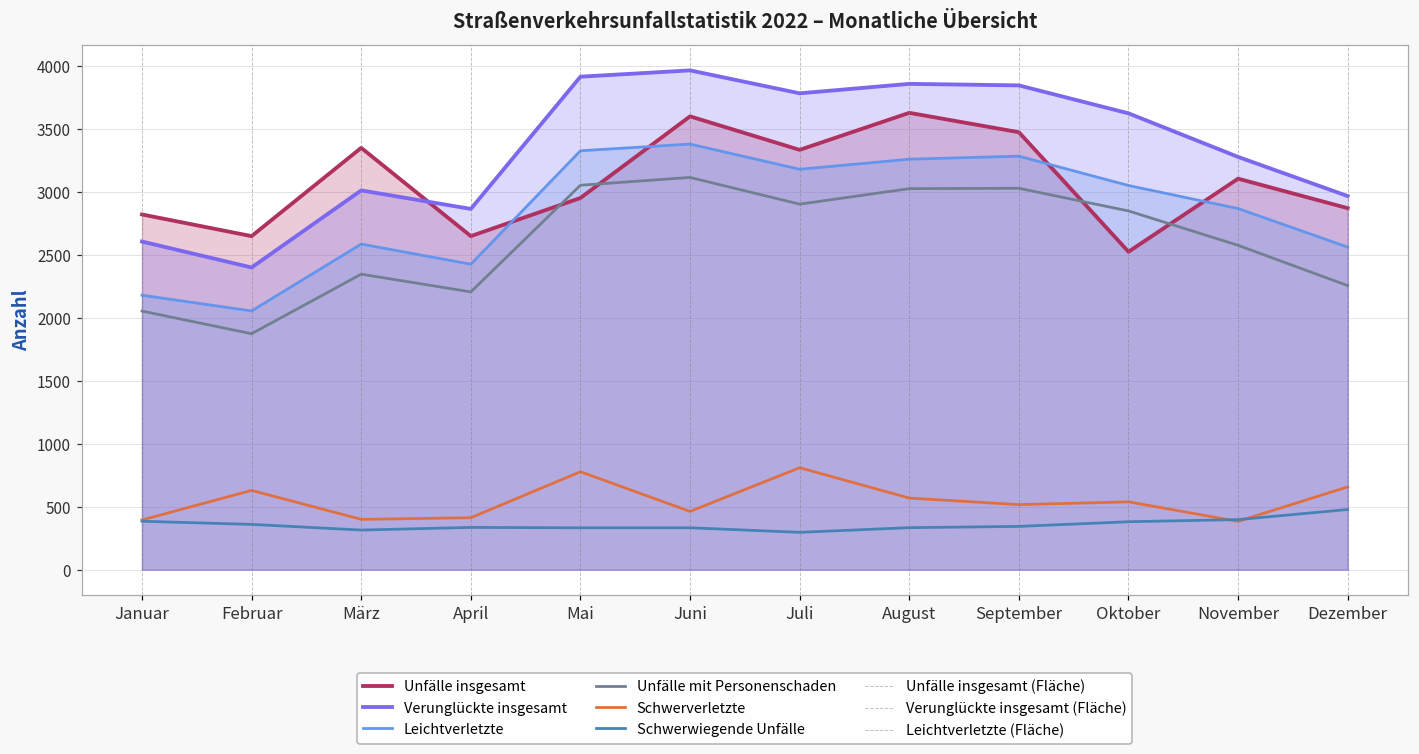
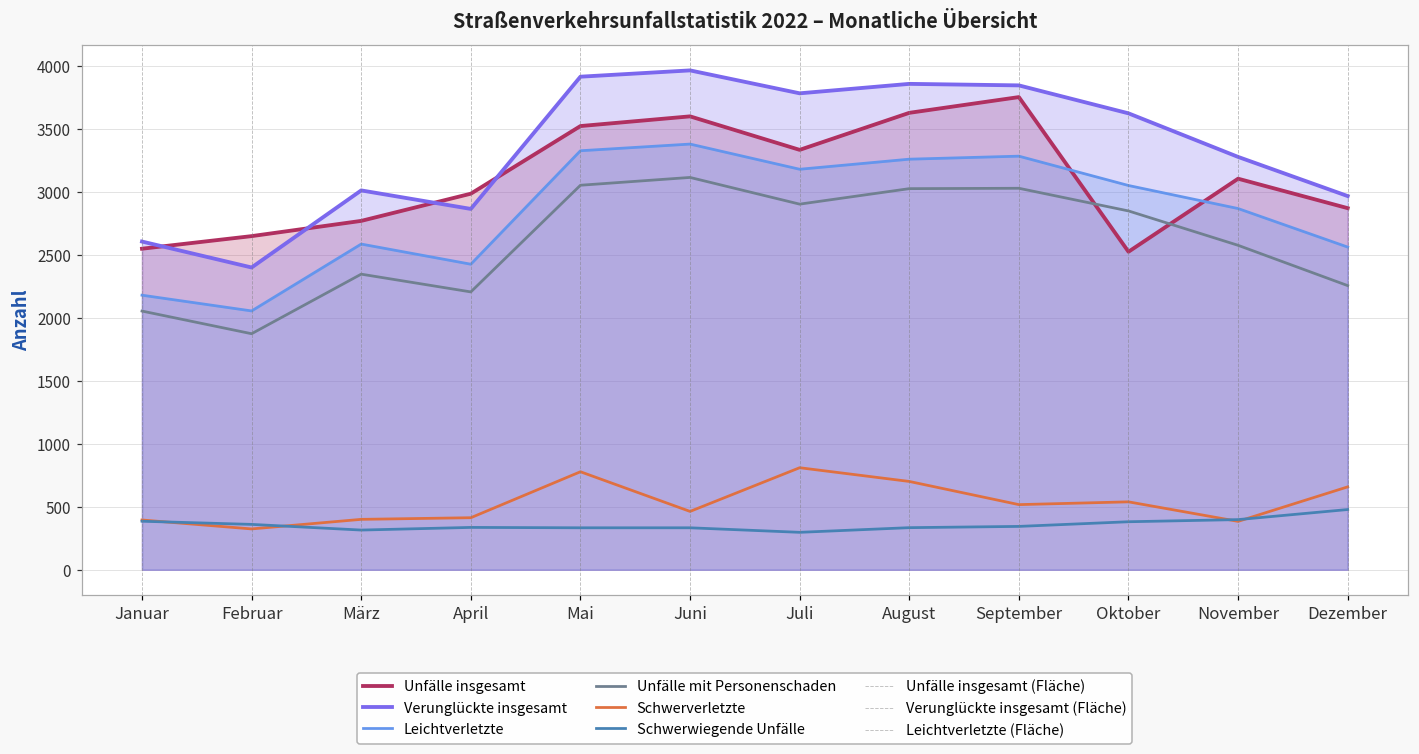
Unfälle insgesamt, Januar: 2820 -> 2550
Schwerverletzte, Februar: 630 -> 320
Unfälle insgesamt, März: 3350 -> 2770
Unfälle insgesamt, April: 2650 -> 2990
Unfälle insgesamt, Mai: 2950 -> 3520
Schwerverletzte, August: 570 -> 700
Unfälle insgesamt, September: 3470 -> 3750
